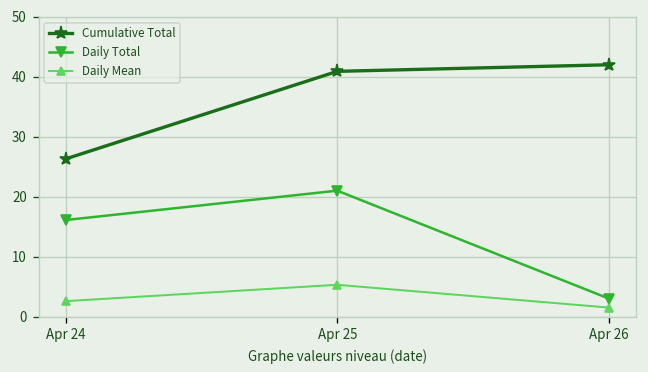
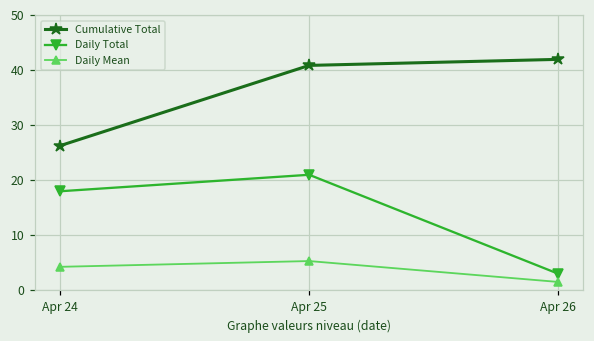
Daily Total, Apr 24: 16 -> 18
Daily Mean, Apr 24: 3 -> 4
